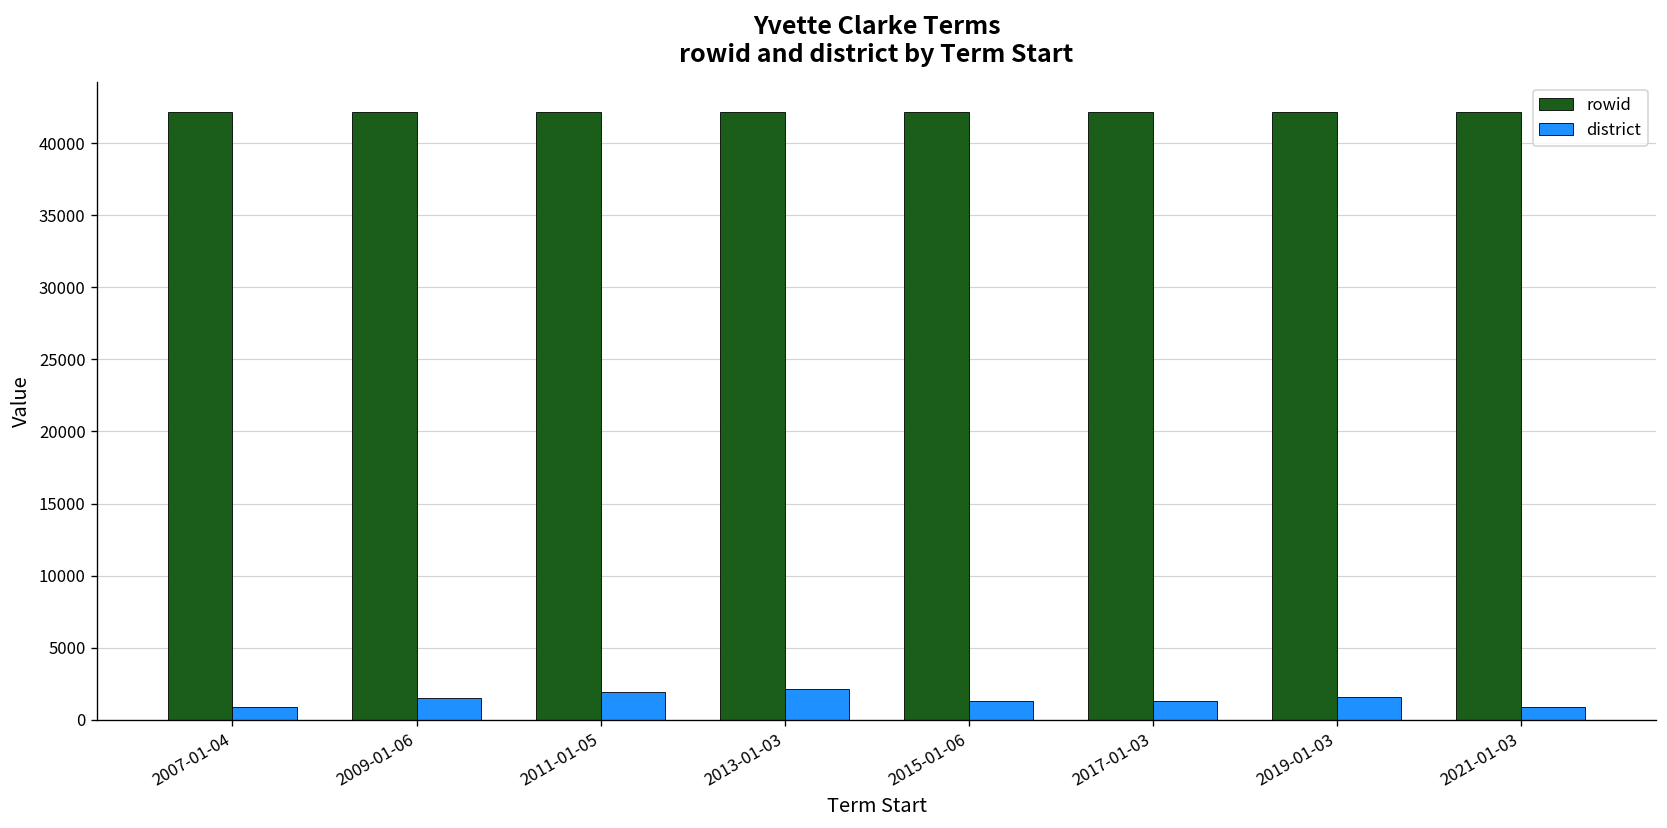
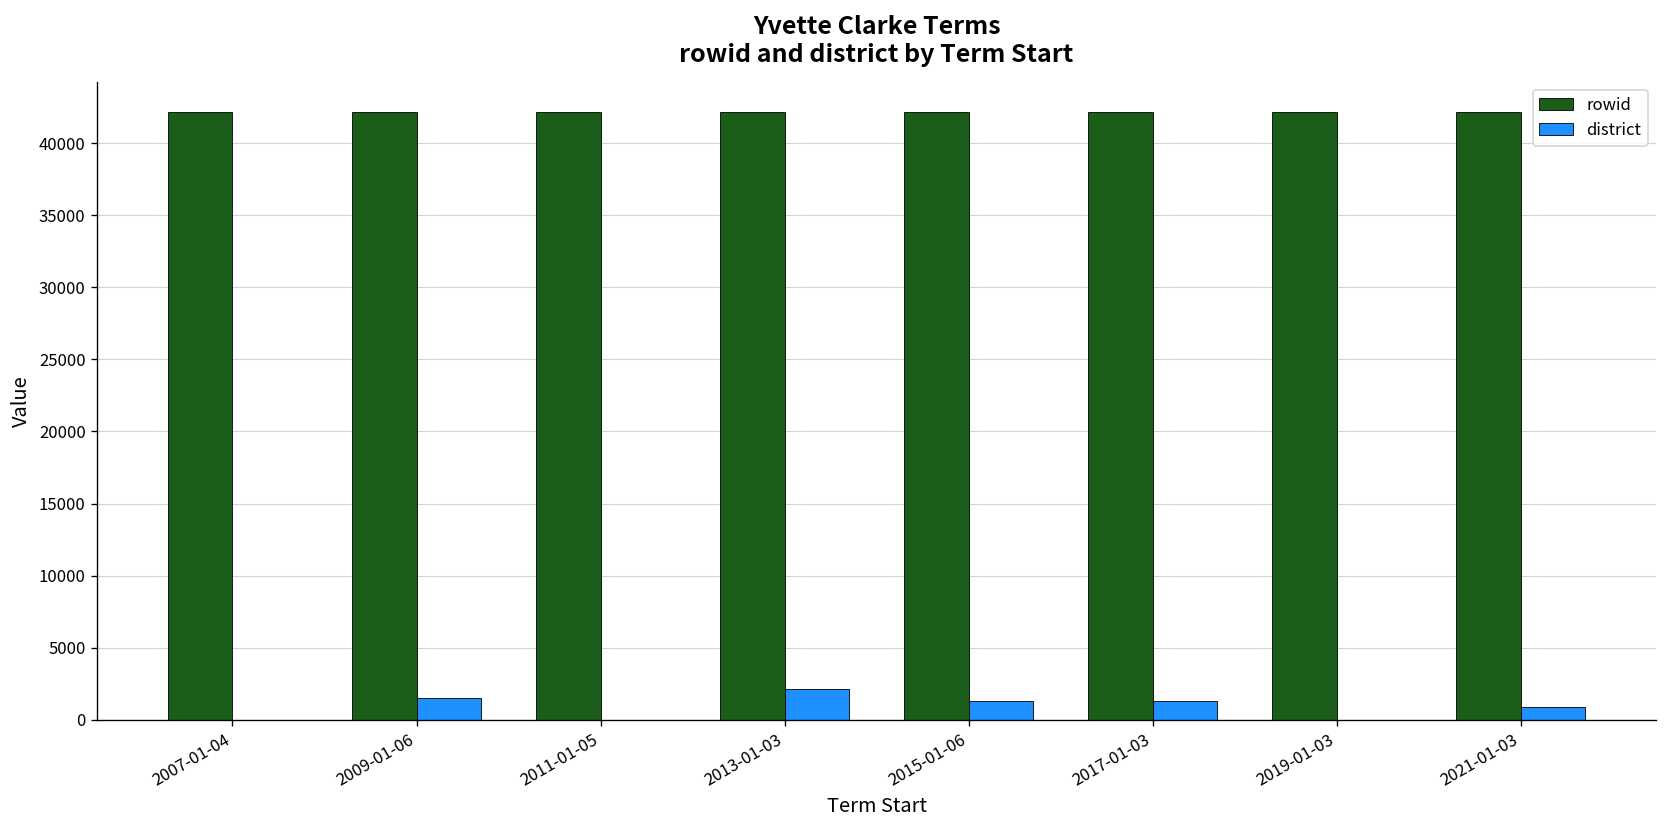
district, 2007-01-04: 900 -> 0
district, 2011-01-05: 1900 -> 0
district, 2019-01-03: 1600 -> 0
